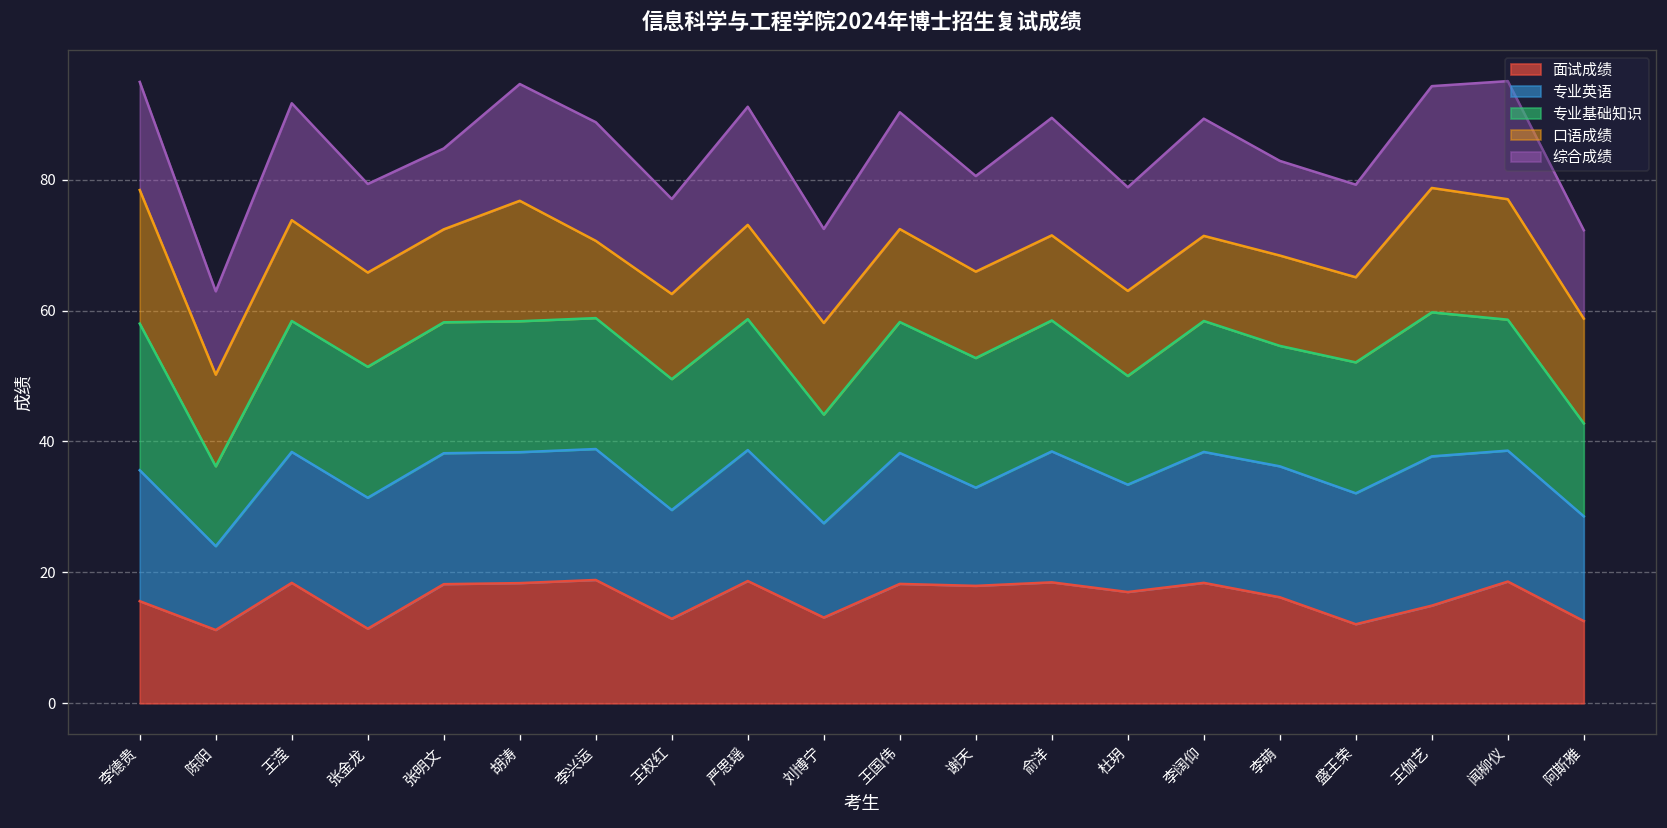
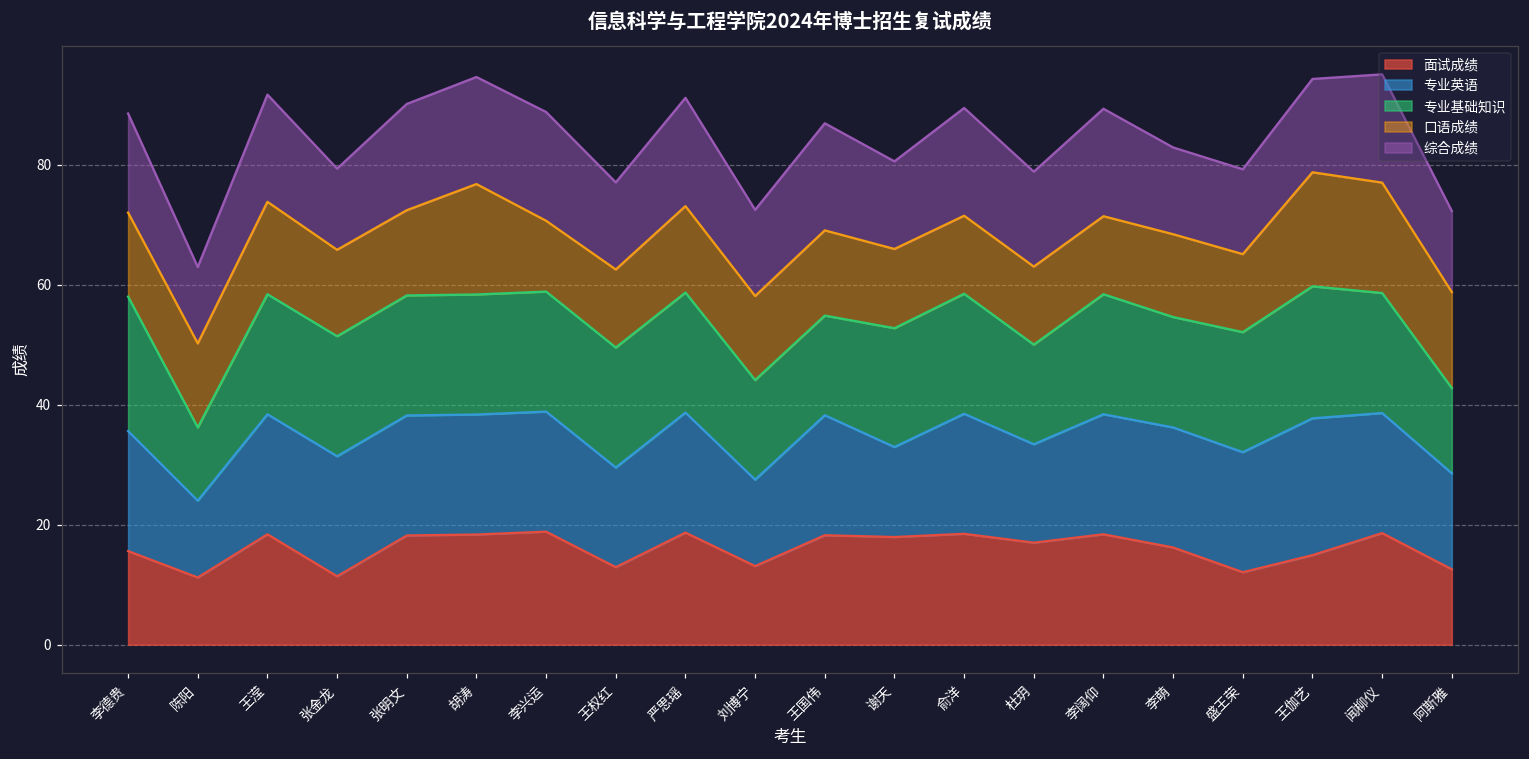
口语成绩, 李德贵: 20 -> 14
综合成绩, 张明文: 12 -> 18
专业基础知识, 王国伟: 20 -> 17
